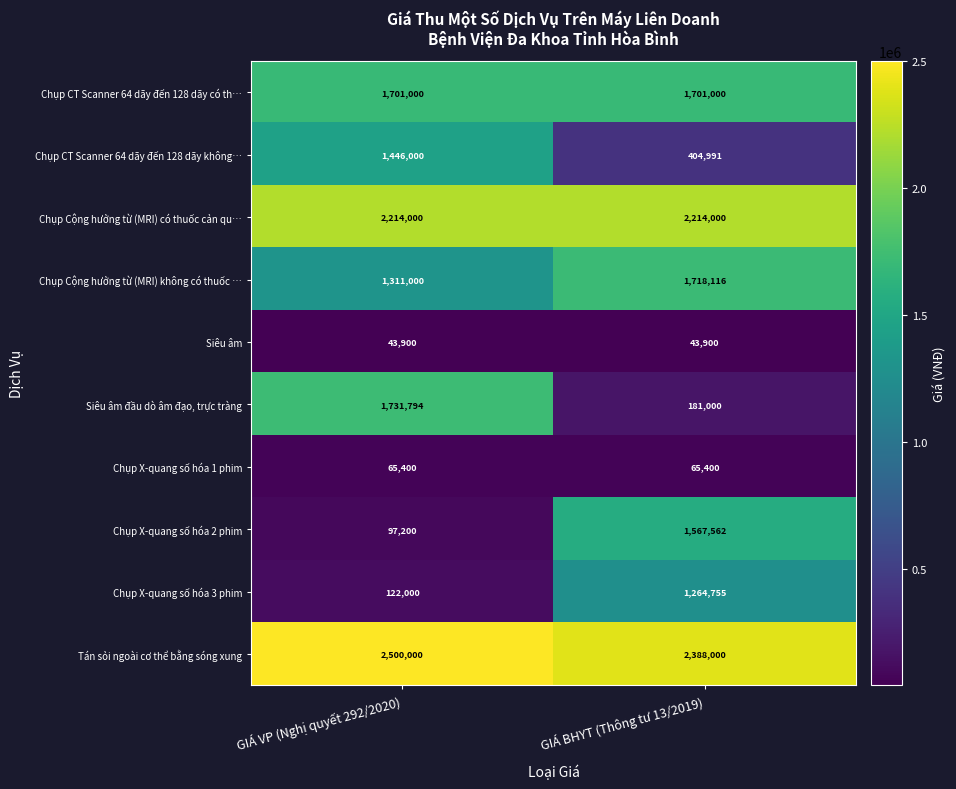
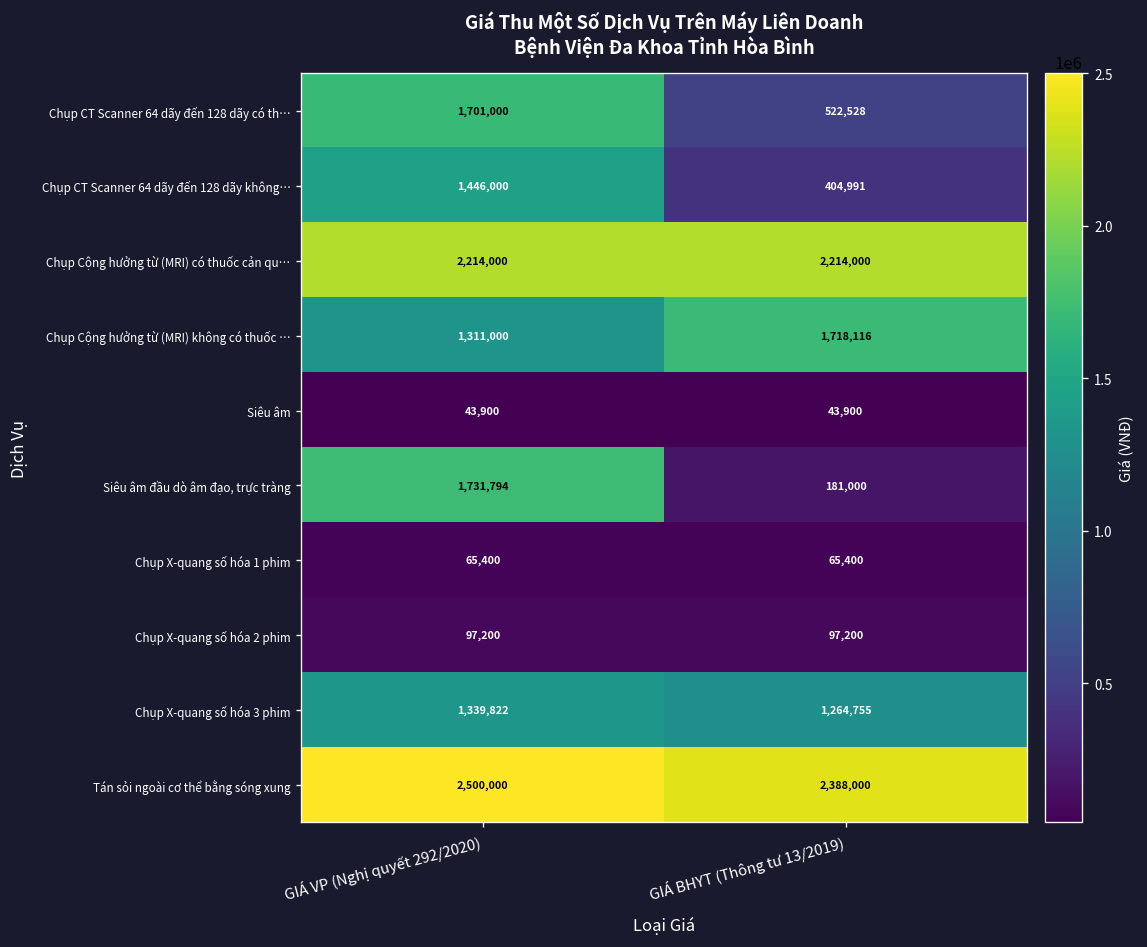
Chụp CT Scanner 64 dãy đến 128 dãy có th…, GIÁ BHYT (Thông tư 13/2019): 1,701,000 -> 522,528
Chụp X-quang số hóa 2 phim, GIÁ BHYT (Thông tư 13/2019): 1,567,562 -> 97,200
Chụp X-quang số hóa 3 phim, GIÁ VP (Nghị quyết 292/2020): 122,000 -> 1,339,822
